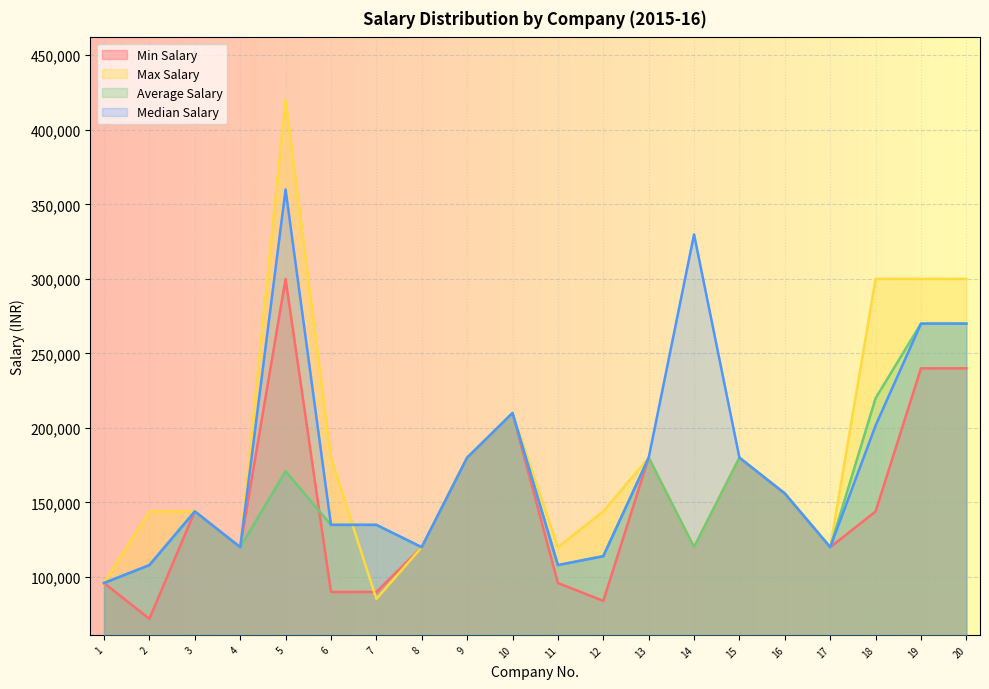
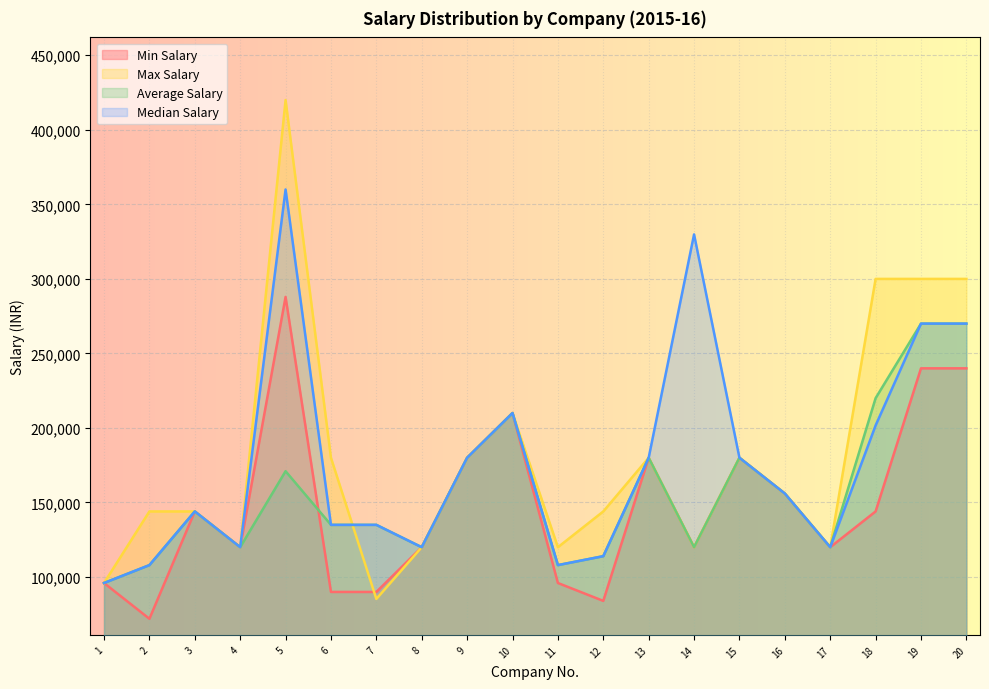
Min Salary, 5: 300,000 -> 288,000
